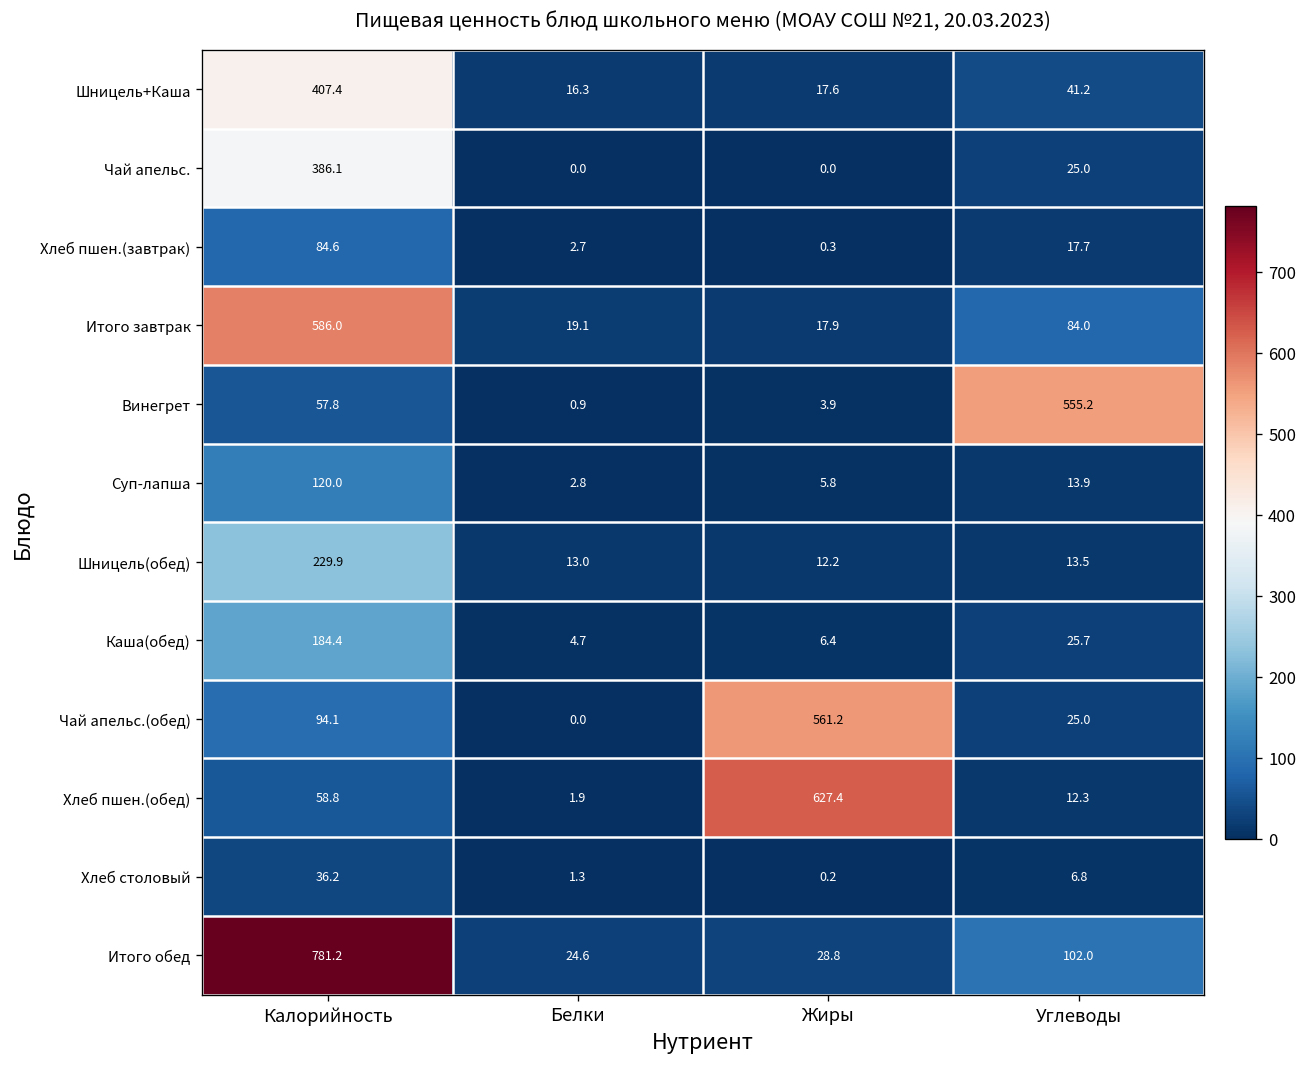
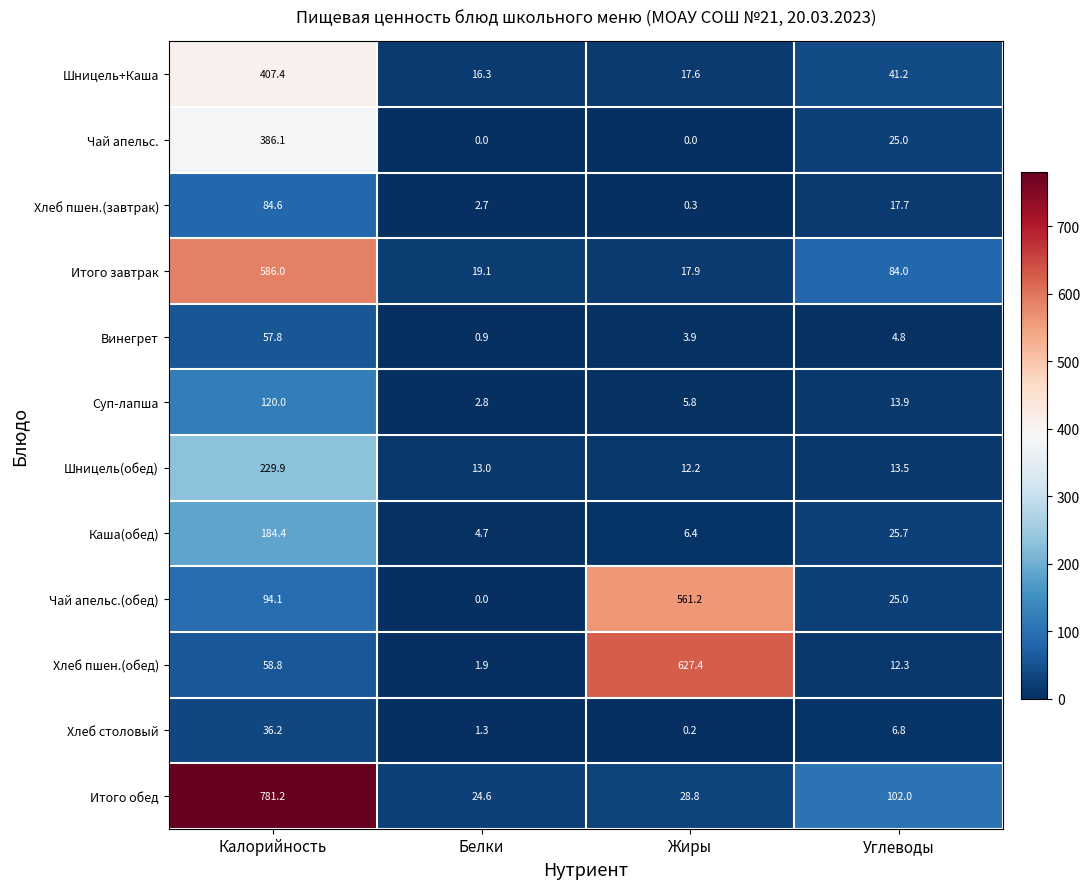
Винегрет, Углеводы: 555.2 -> 4.8
